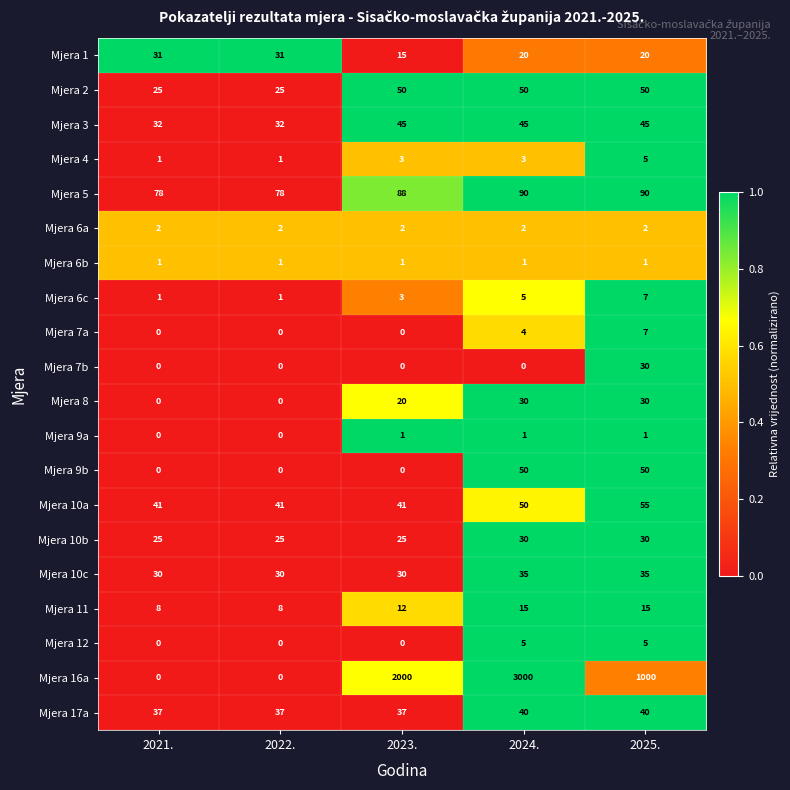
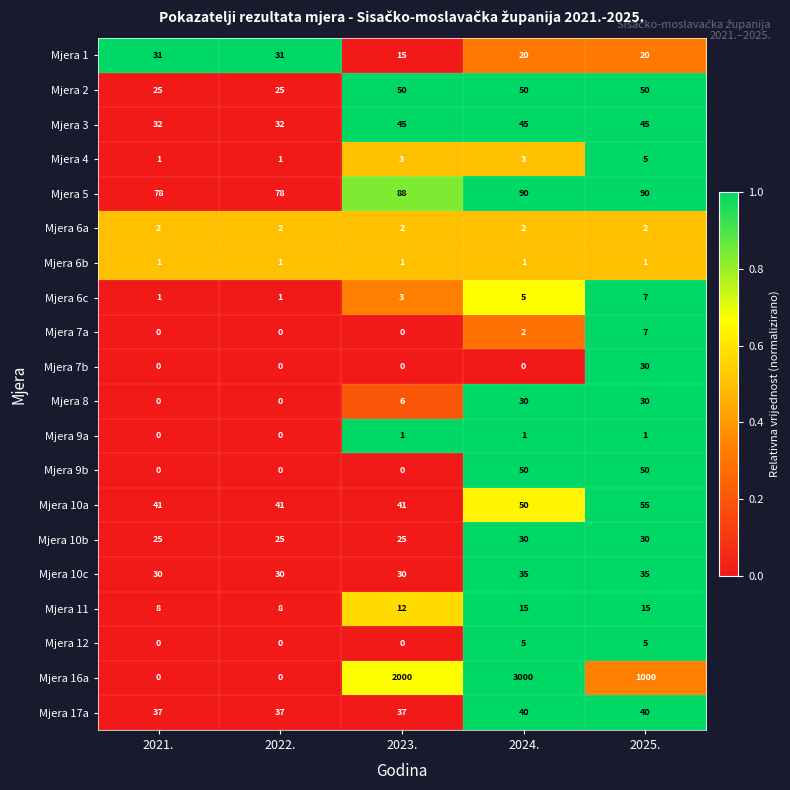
Mjera 7a, 2024.: 4 -> 2
Mjera 8, 2023.: 20 -> 6
